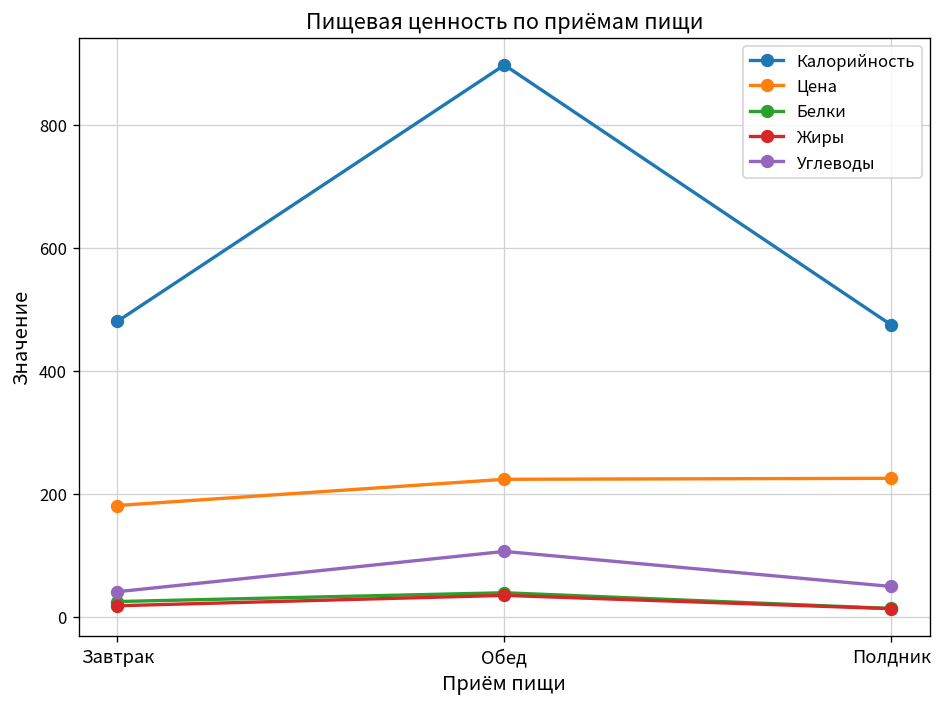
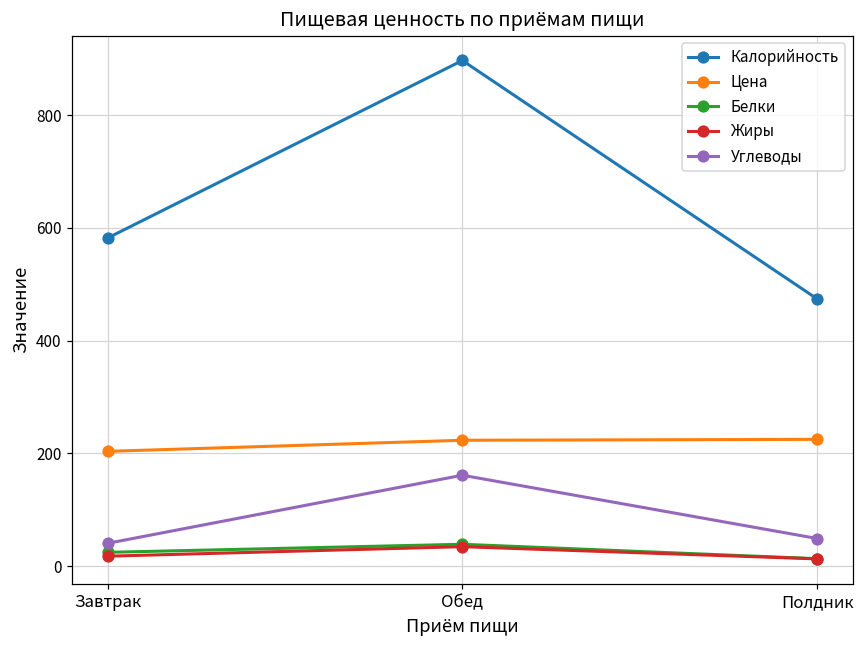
Калорийность, Завтрак: 480 -> 580
Цена, Завтрак: 180 -> 200
Углеводы, Обед: 110 -> 160
